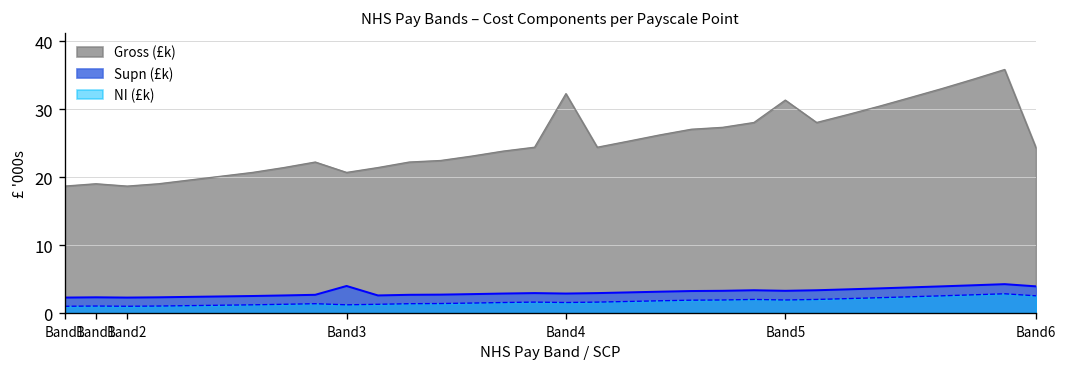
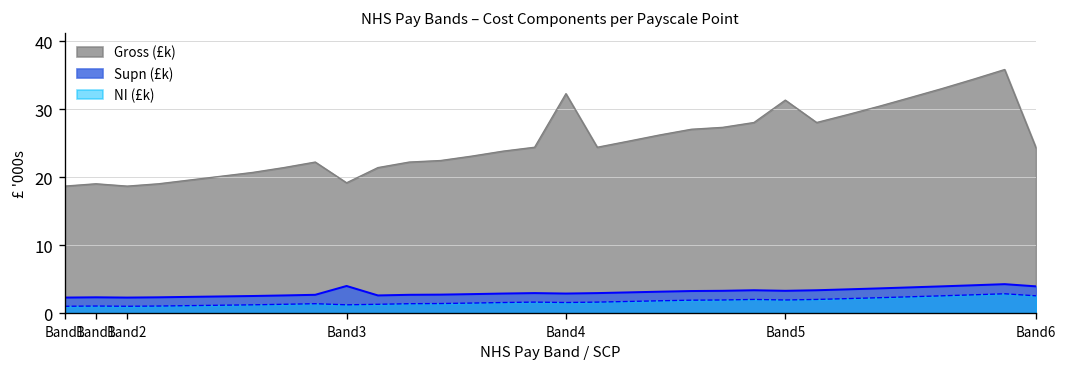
Gross (£k), Band3: 21 -> 19
